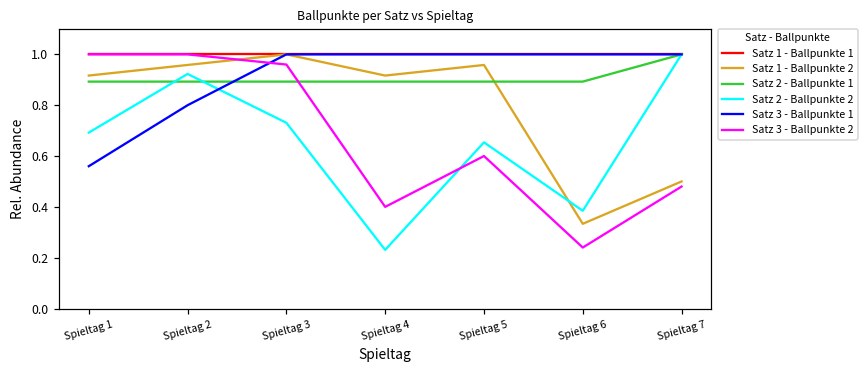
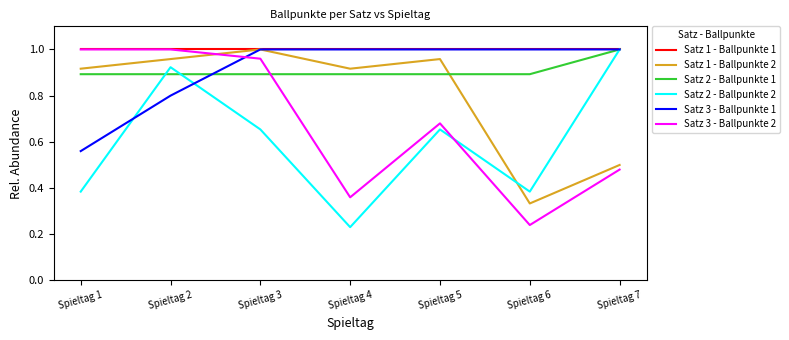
Satz 2 - Ballpunkte 2, Spieltag 1: 0.69 -> 0.38
Satz 2 - Ballpunkte 2, Spieltag 3: 0.73 -> 0.65
Satz 3 - Ballpunkte 2, Spieltag 4: 0.40 -> 0.36
Satz 3 - Ballpunkte 2, Spieltag 5: 0.60 -> 0.68
